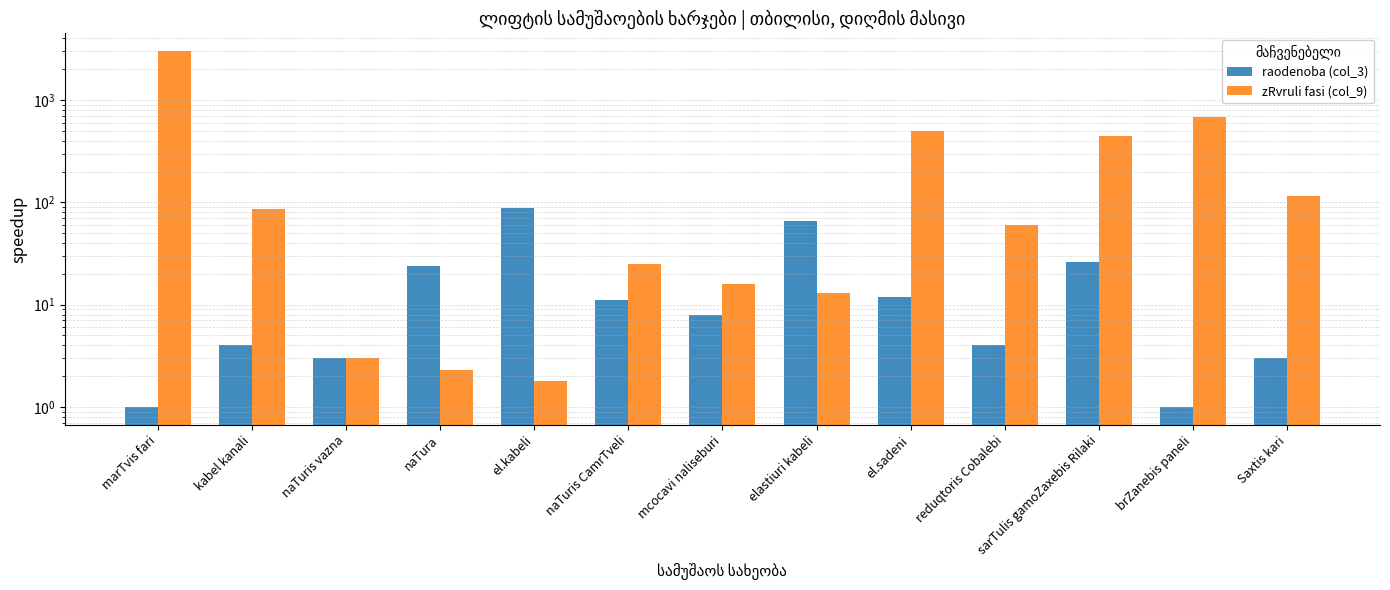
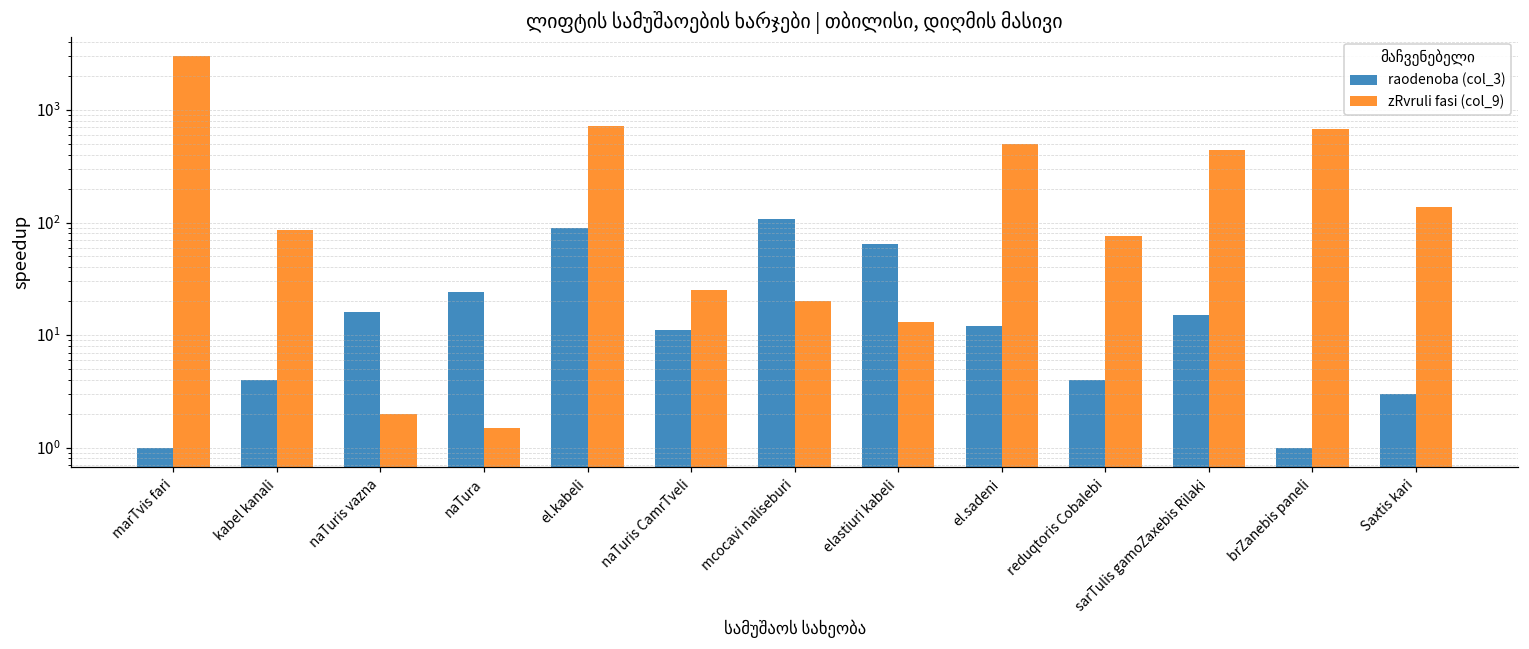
raodenoba (col_3), naTuris vazna: 3 -> 16
zRvruli fasi (col_9), naTuris vazna: 3 -> 2
zRvruli fasi (col_9), naTura: 2.3 -> 1.5
zRvruli fasi (col_9), el.kabeli: 1.8 -> 700
raodenoba (col_3), mcocavi naliseburi: 8 -> 110
zRvruli fasi (col_9), mcocavi naliseburi: 16 -> 20
zRvruli fasi (col_9), reduqtoris Cobalebi: 60 -> 80
raodenoba (col_3), sarTulis gamoZaxebis Rilaki: 26 -> 15
zRvruli fasi (col_9), Saxtis kari: 120 -> 140
